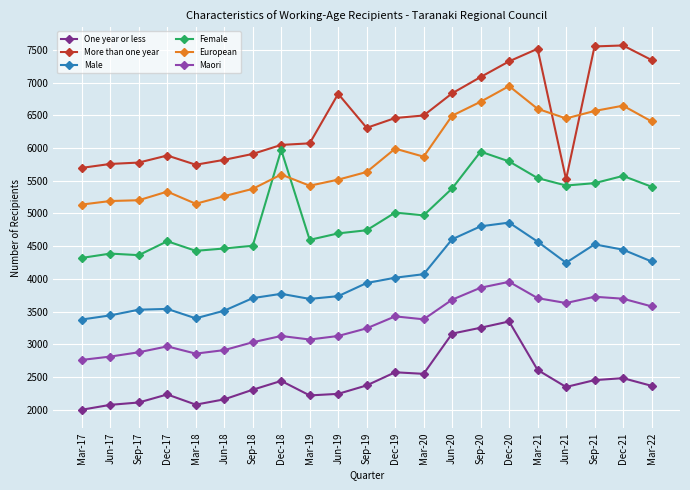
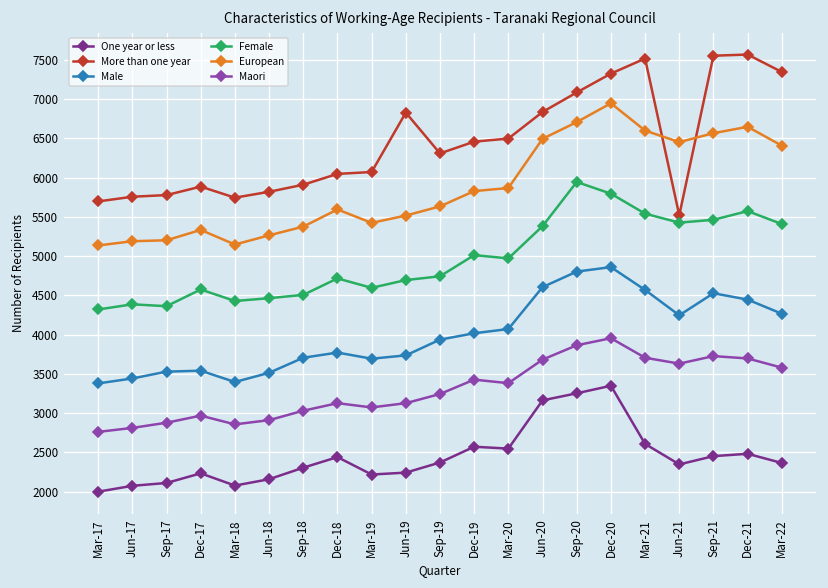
Female, Dec-18: 6000 -> 4700
European, Dec-19: 6000 -> 5800
